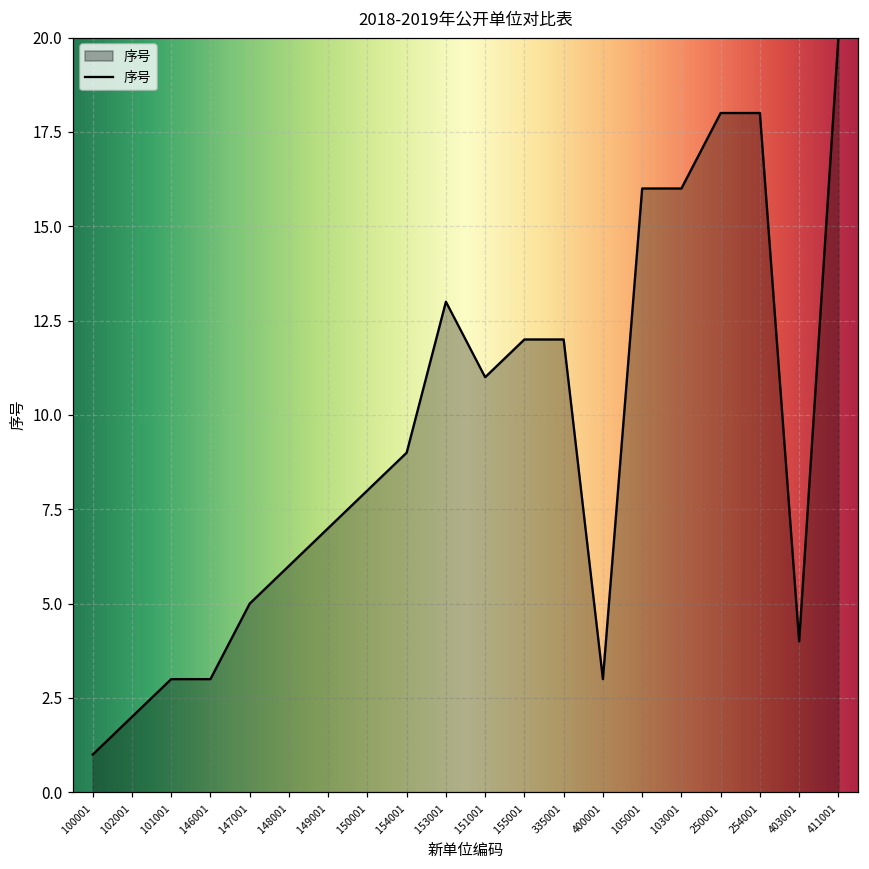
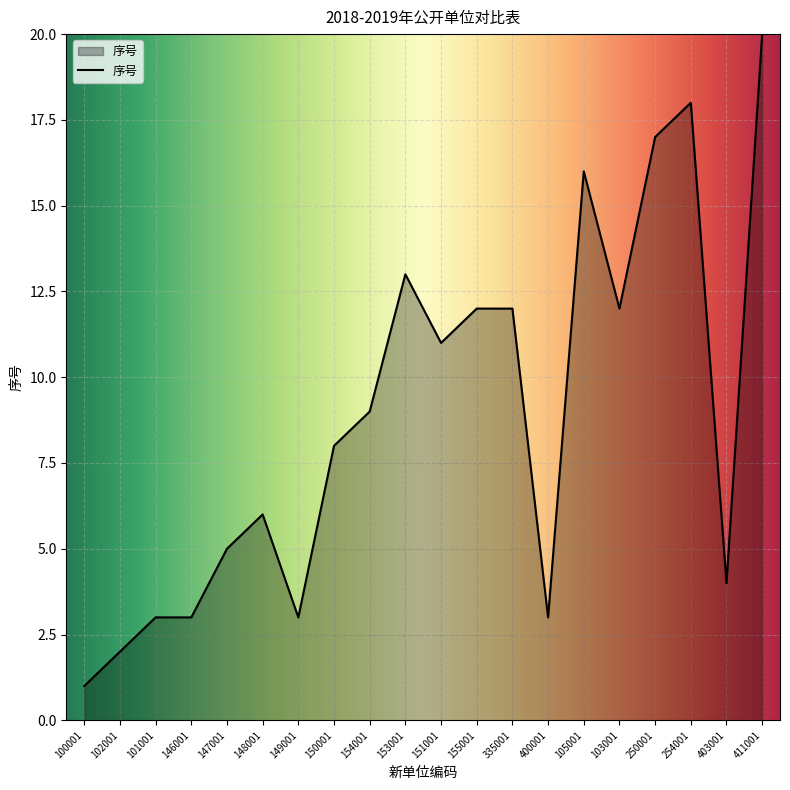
149001: 7 -> 3
103001: 16 -> 12
250001: 18 -> 17
